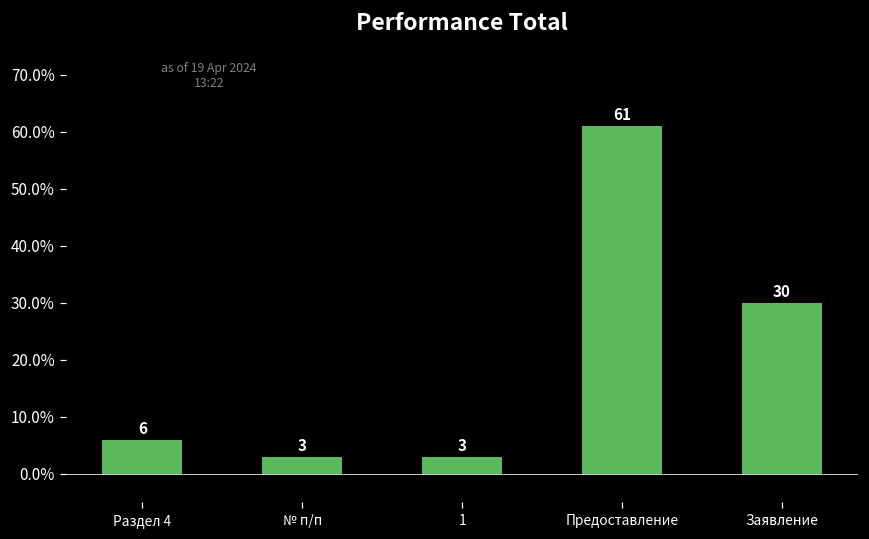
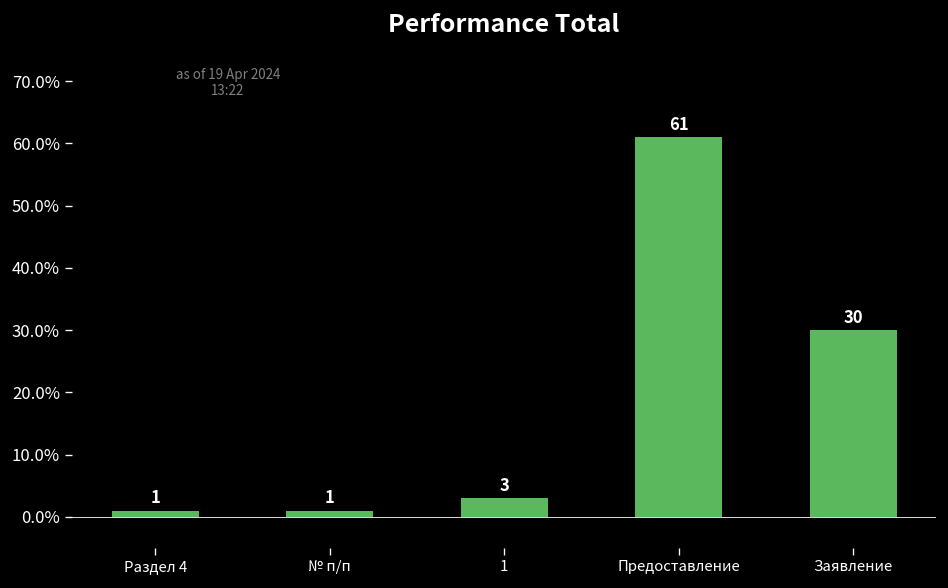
Раздел 4: 6 -> 1
№ п/п: 3 -> 1
